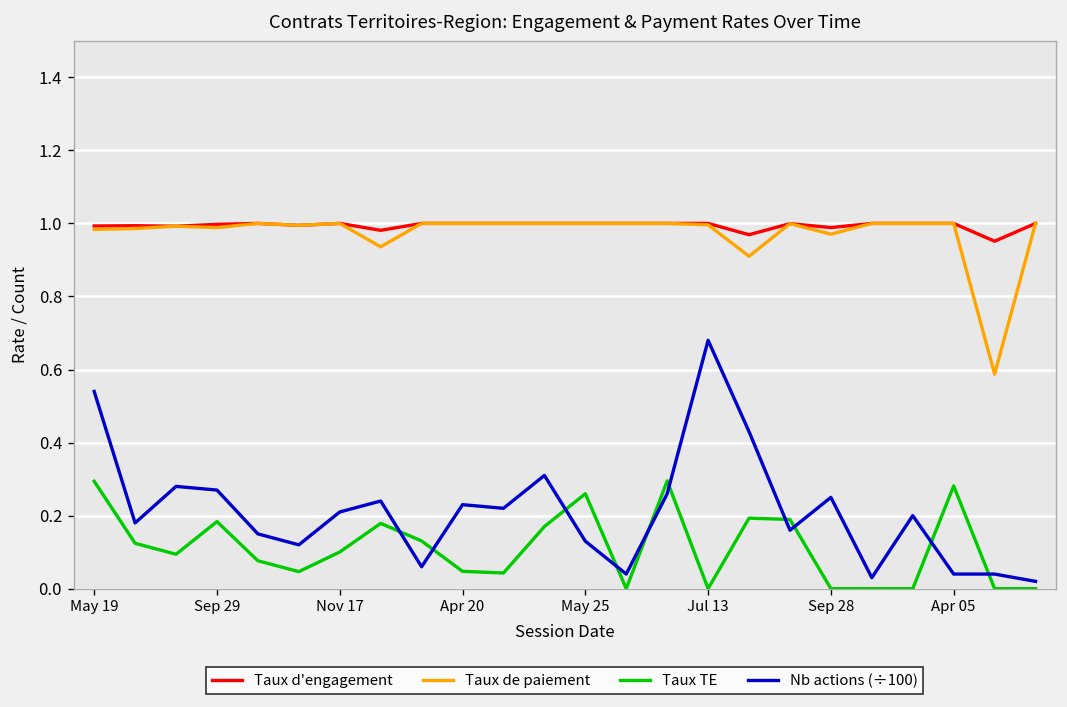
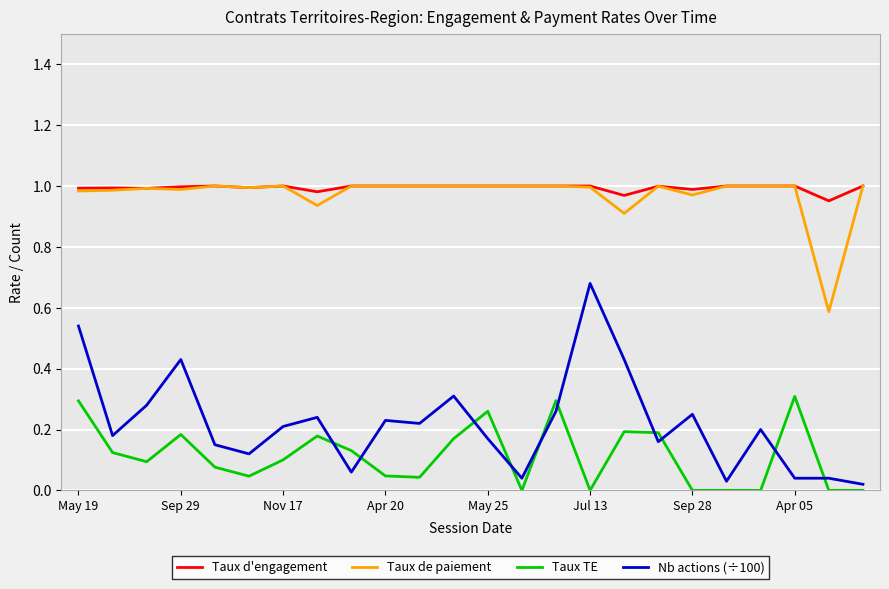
Nb actions (÷100), Sep 29: 0.27 -> 0.43
Nb actions (÷100), May 25: 0.13 -> 0.17
Taux TE, Apr 05: 0.28 -> 0.31
